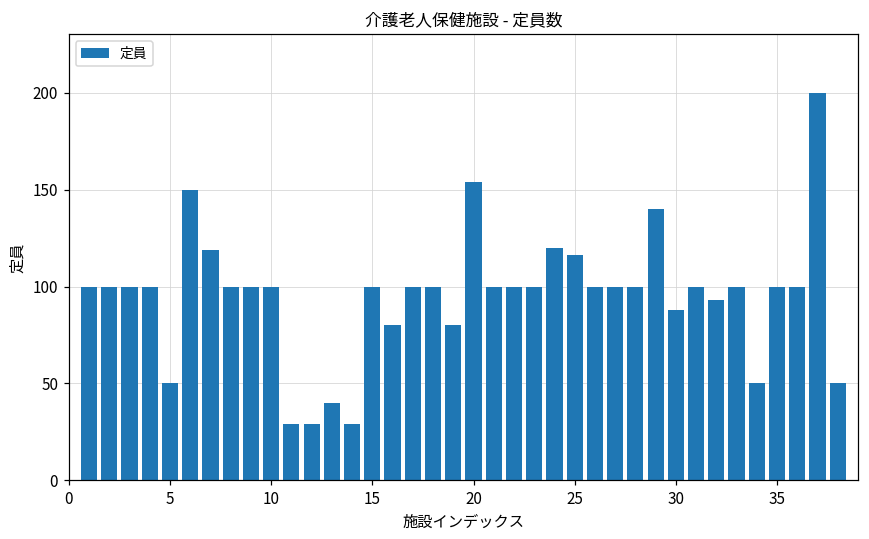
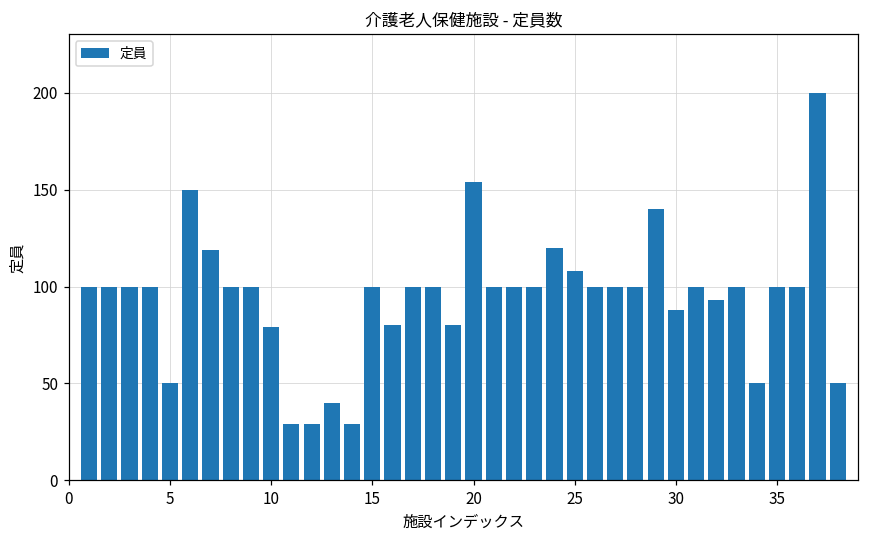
10: 100 -> 79
25: 116 -> 108
